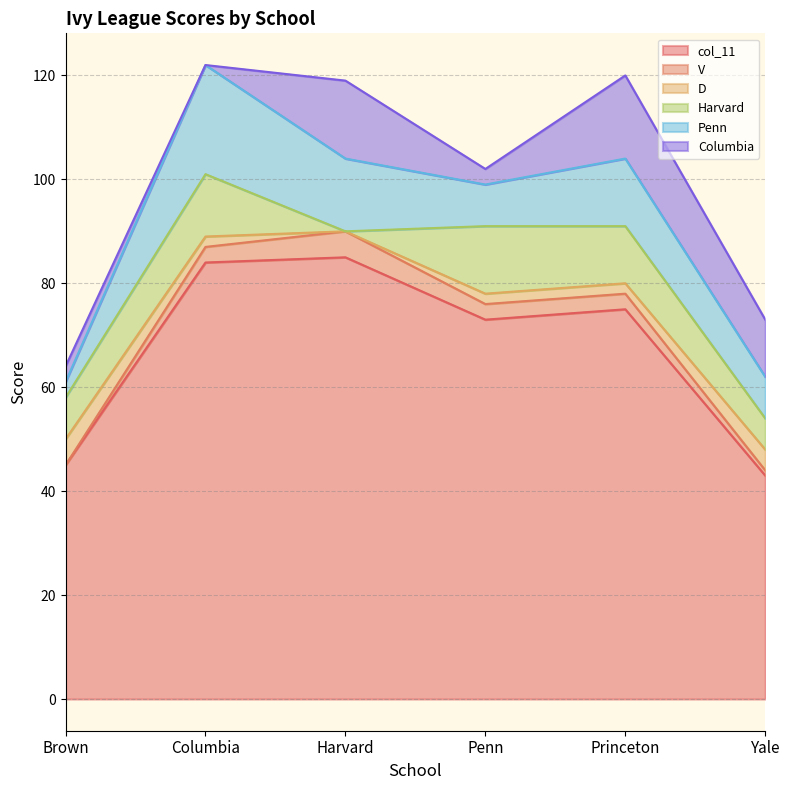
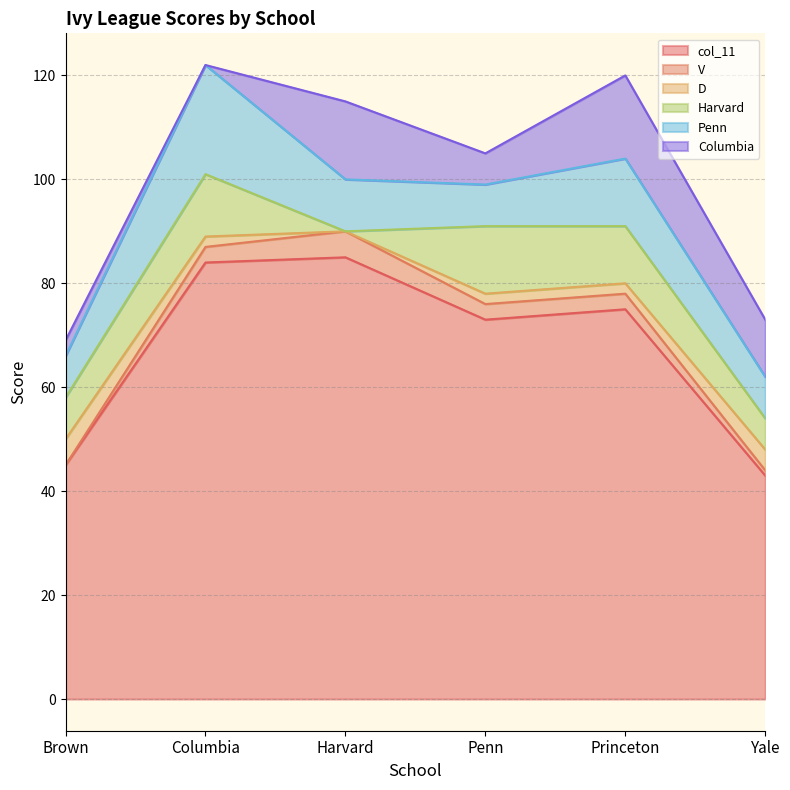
Penn, Brown: 3 -> 8
Penn, Harvard: 14 -> 10
Columbia, Penn: 3 -> 6
